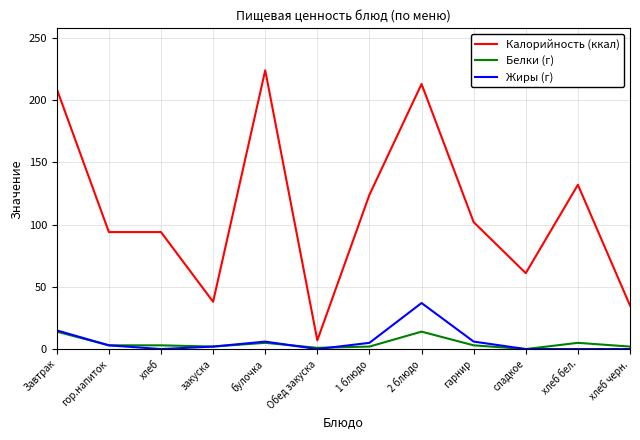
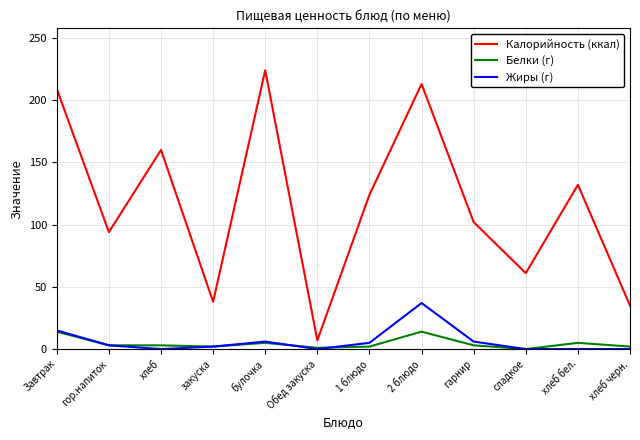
Калорийность (ккал), хлеб: 94 -> 160
